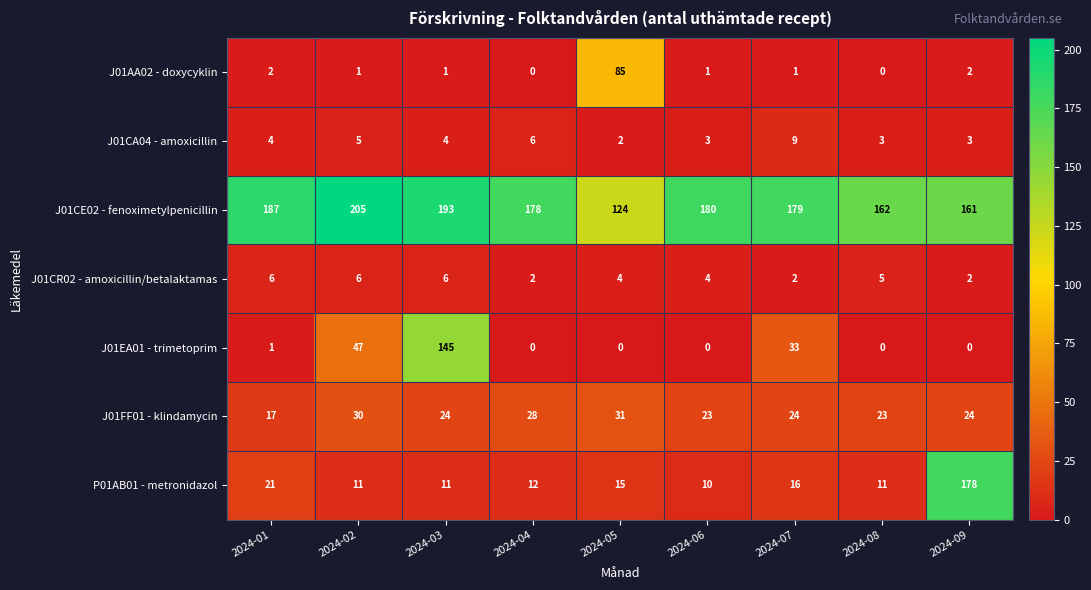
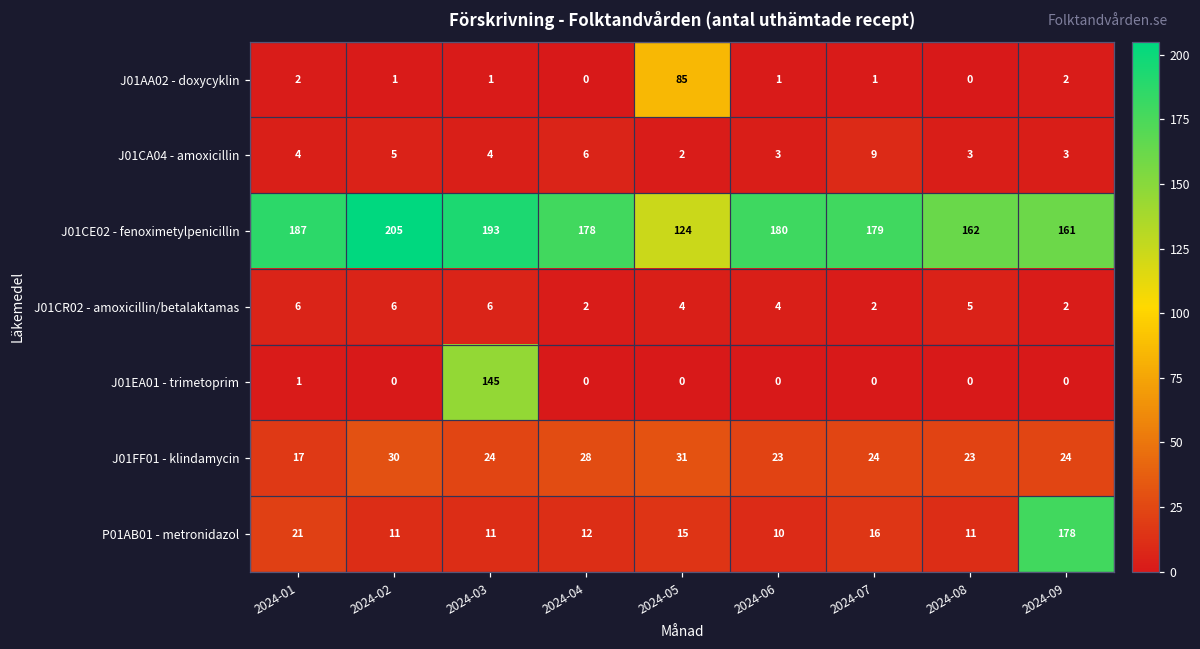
J01EA01 - trimetoprim, 2024-02: 47 -> 0
J01EA01 - trimetoprim, 2024-07: 33 -> 0
